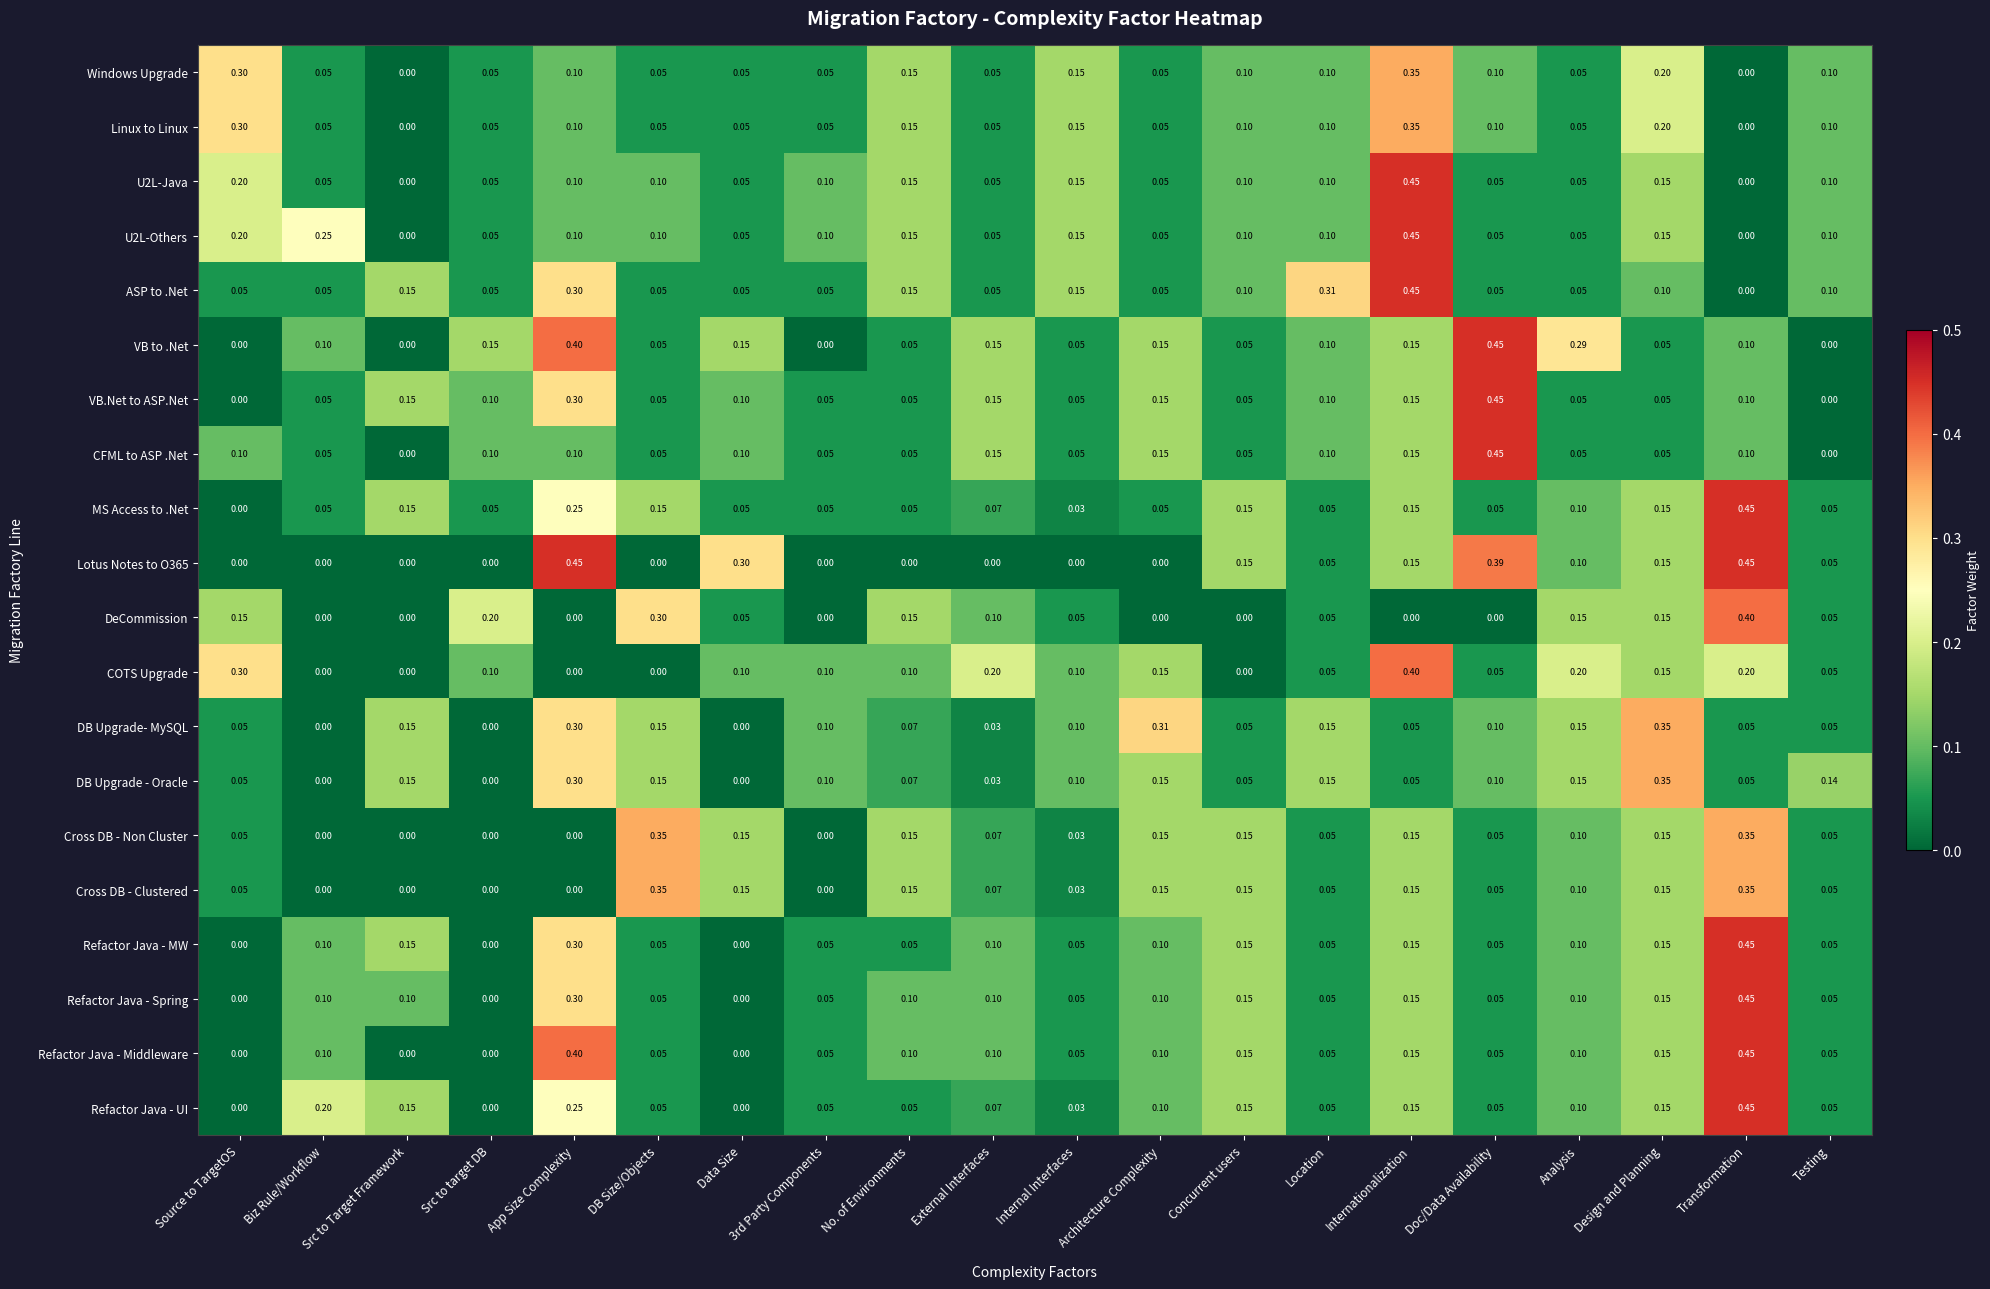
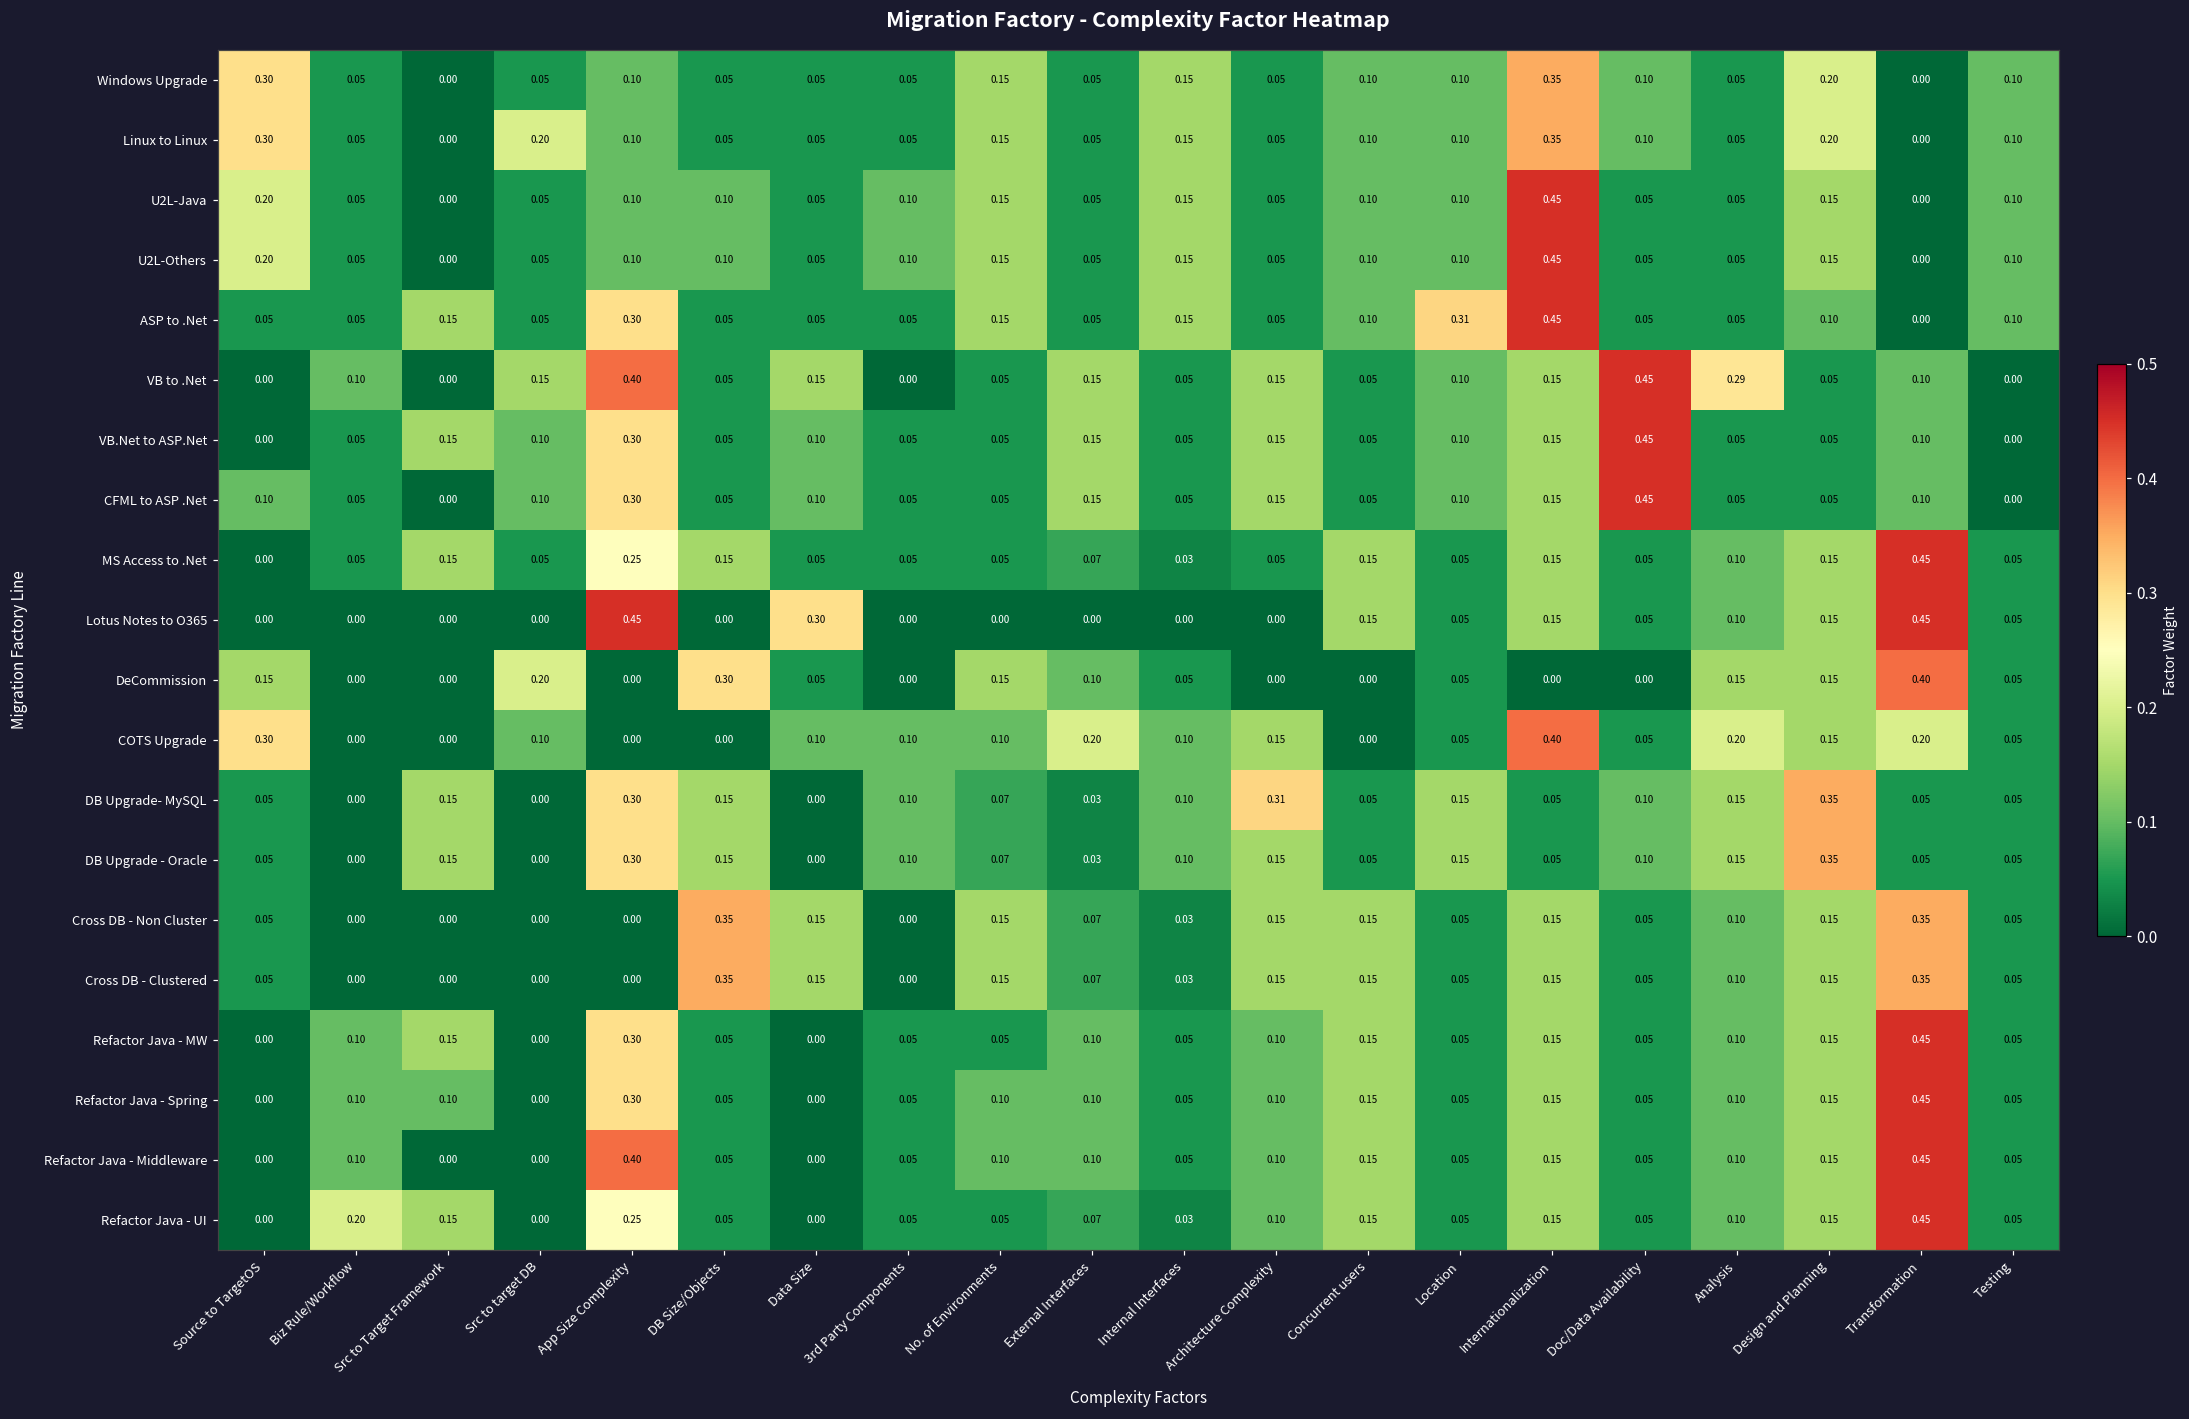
Linux to Linux, Src to target DB: 0.05 -> 0.20
U2L-Others, Biz Rule/Workflow: 0.25 -> 0.05
CFML to ASP .Net, App Size Complexity: 0.10 -> 0.30
Lotus Notes to O365, Doc/Data Availability: 0.39 -> 0.05
DB Upgrade - Oracle, Testing: 0.14 -> 0.05
